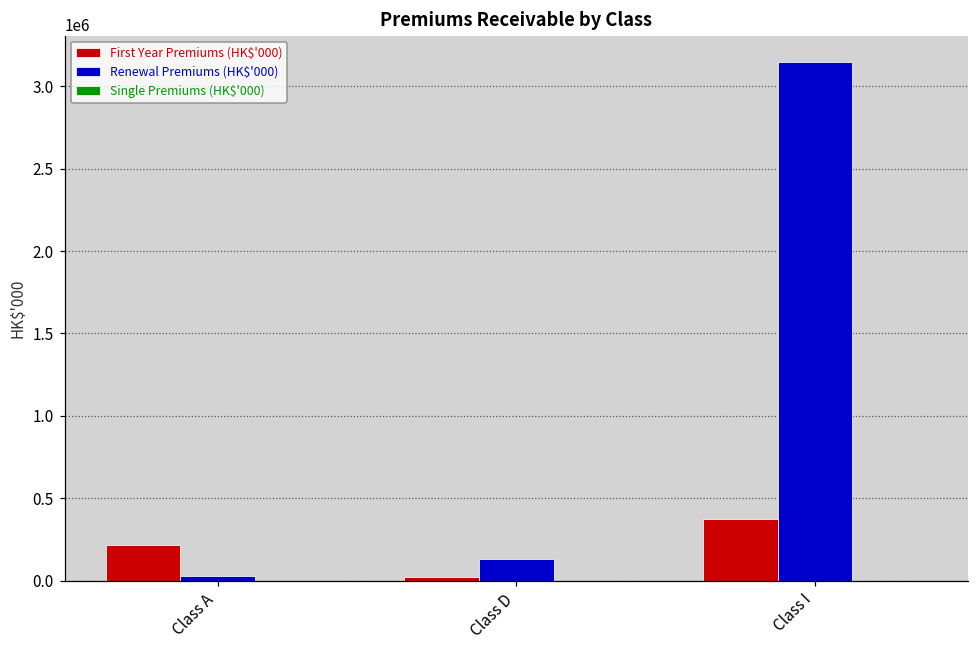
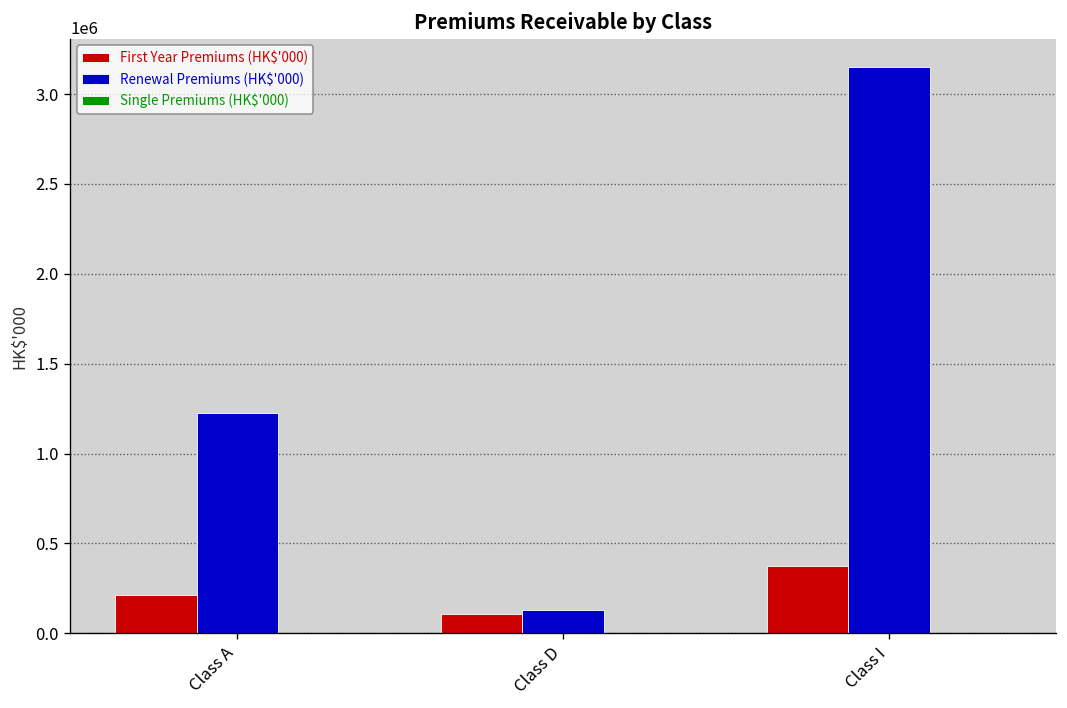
Renewal Premiums (HK$'000), Class A: 30000 -> 1230000
First Year Premiums (HK$'000), Class D: 20000 -> 110000
